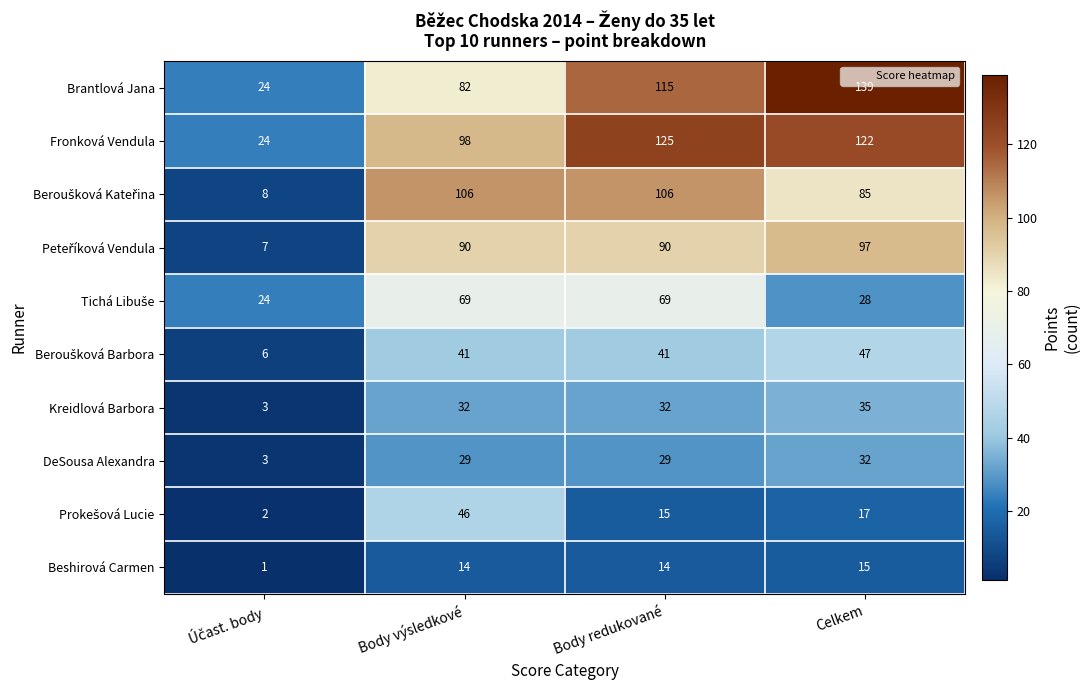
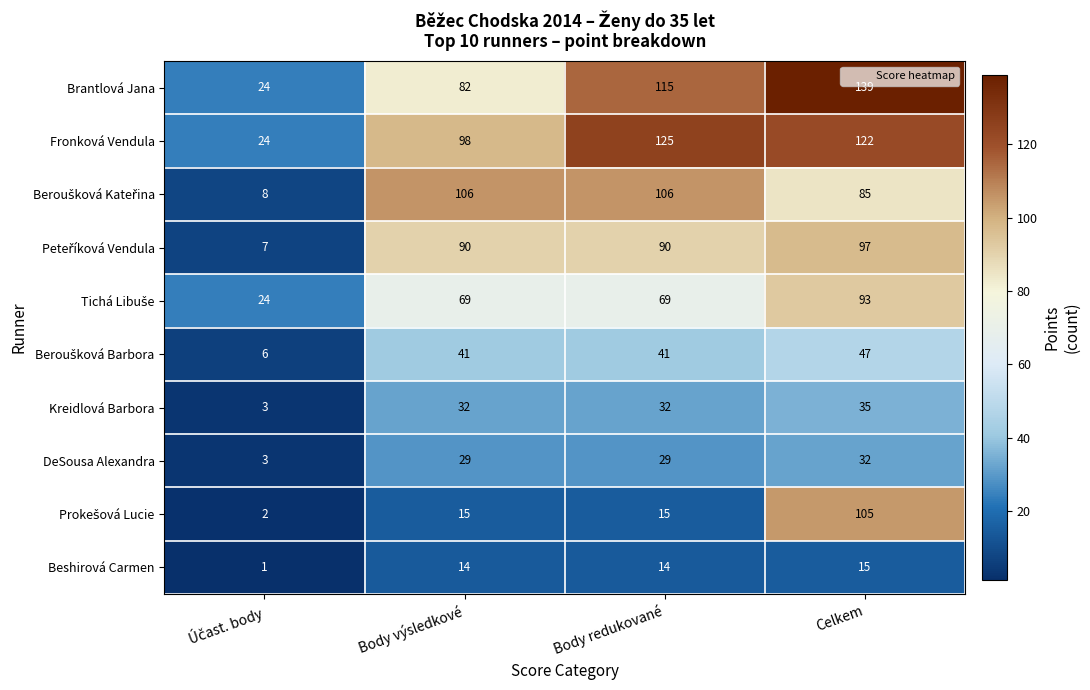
Tichá Libuše, Celkem: 28 -> 93
Prokešová Lucie, Body výsledkové: 46 -> 15
Prokešová Lucie, Celkem: 17 -> 105
